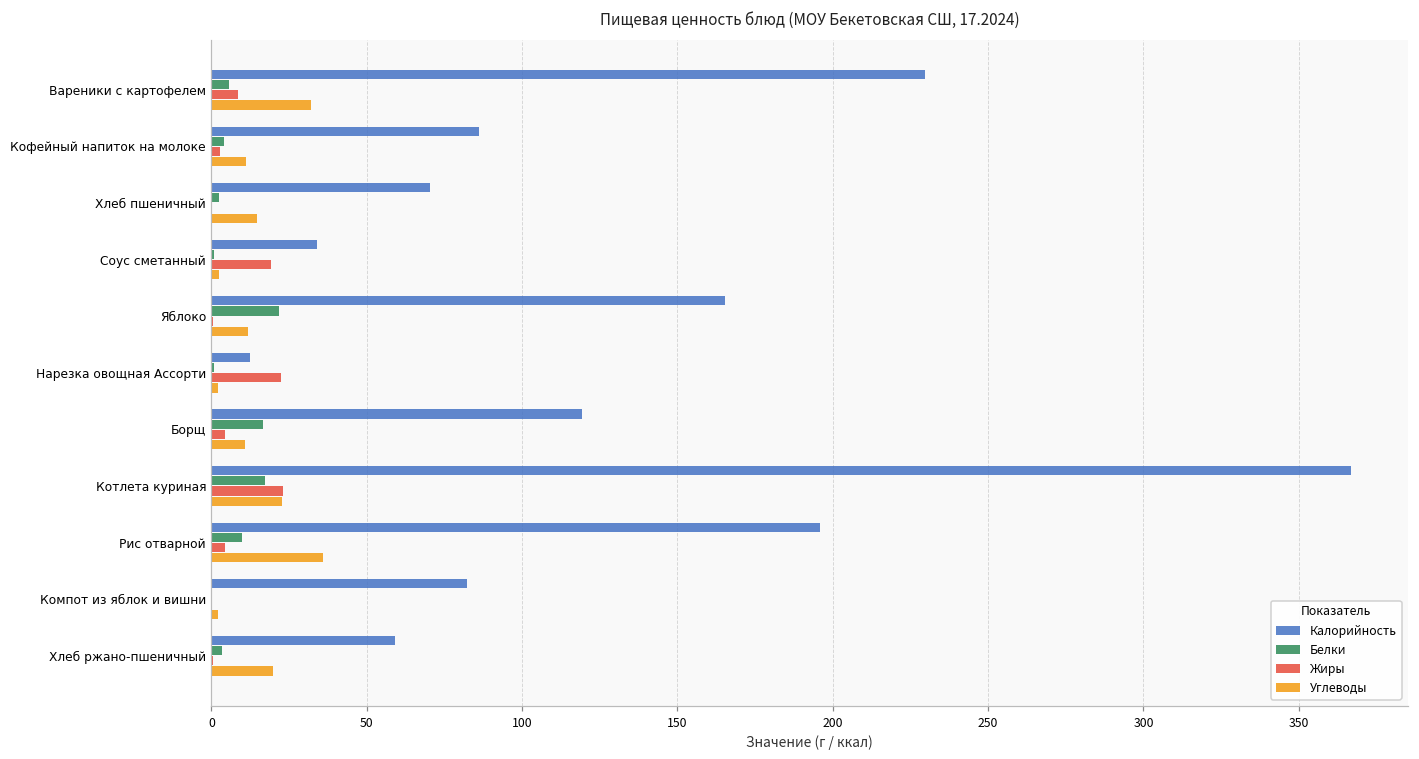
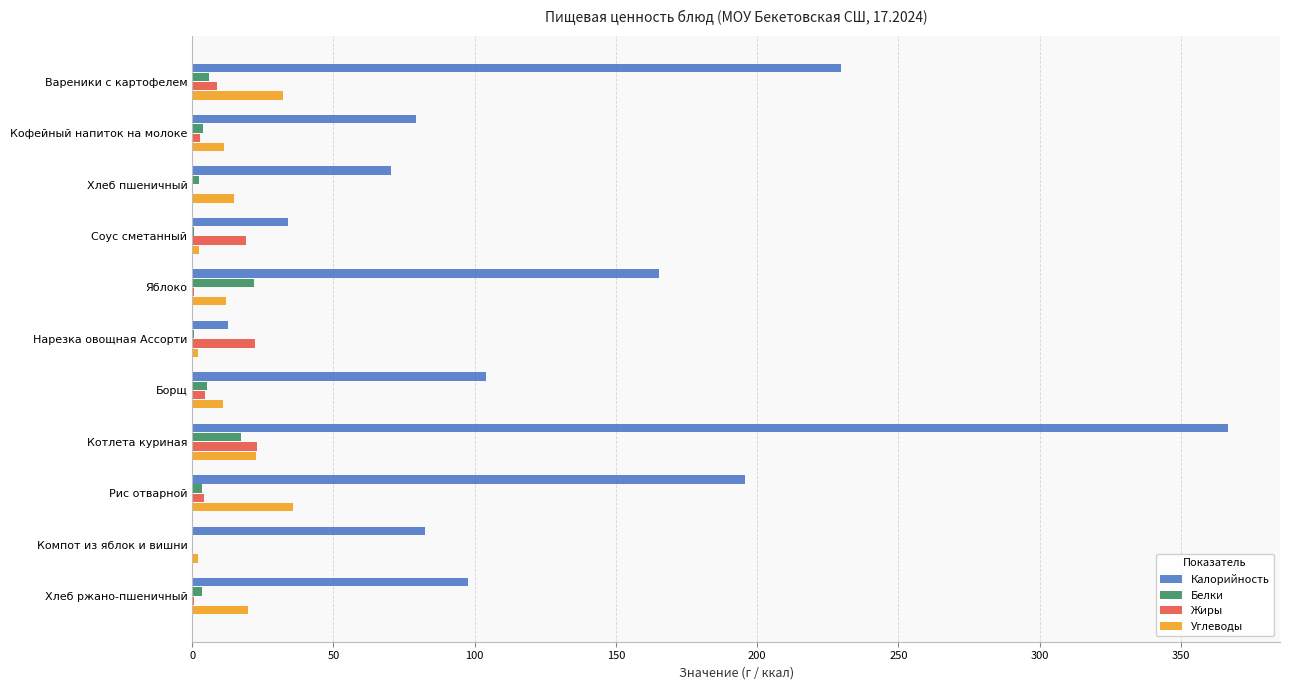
Калорийность, Кофейный напиток на молоке: 86 -> 79
Калорийность, Борщ: 119 -> 104
Белки, Борщ: 17 -> 5
Белки, Рис отварной: 10 -> 4
Калорийность, Хлеб ржано-пшеничный: 59 -> 98
